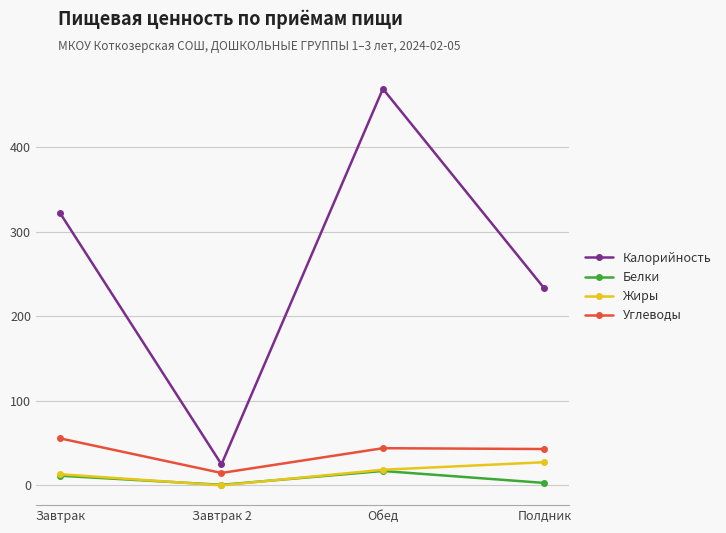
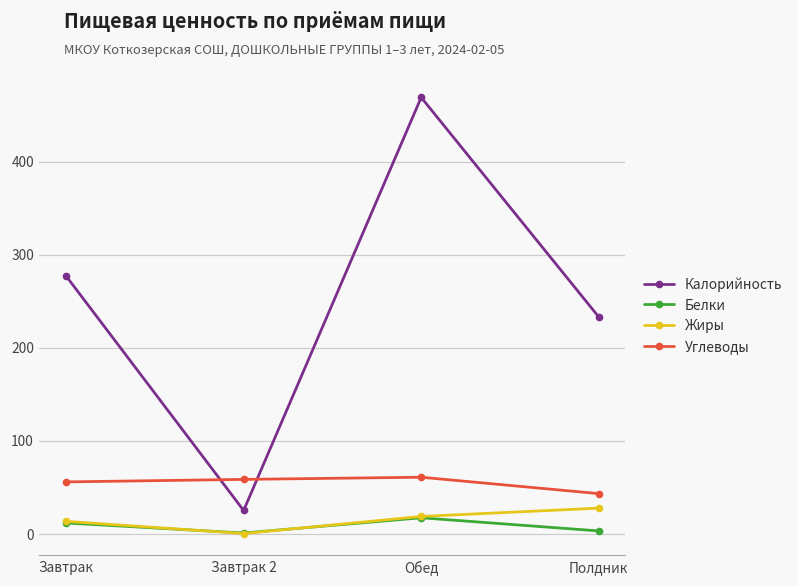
Калорийность, Завтрак: 320 -> 280
Углеводы, Завтрак 2: 10 -> 60
Углеводы, Обед: 40 -> 60
